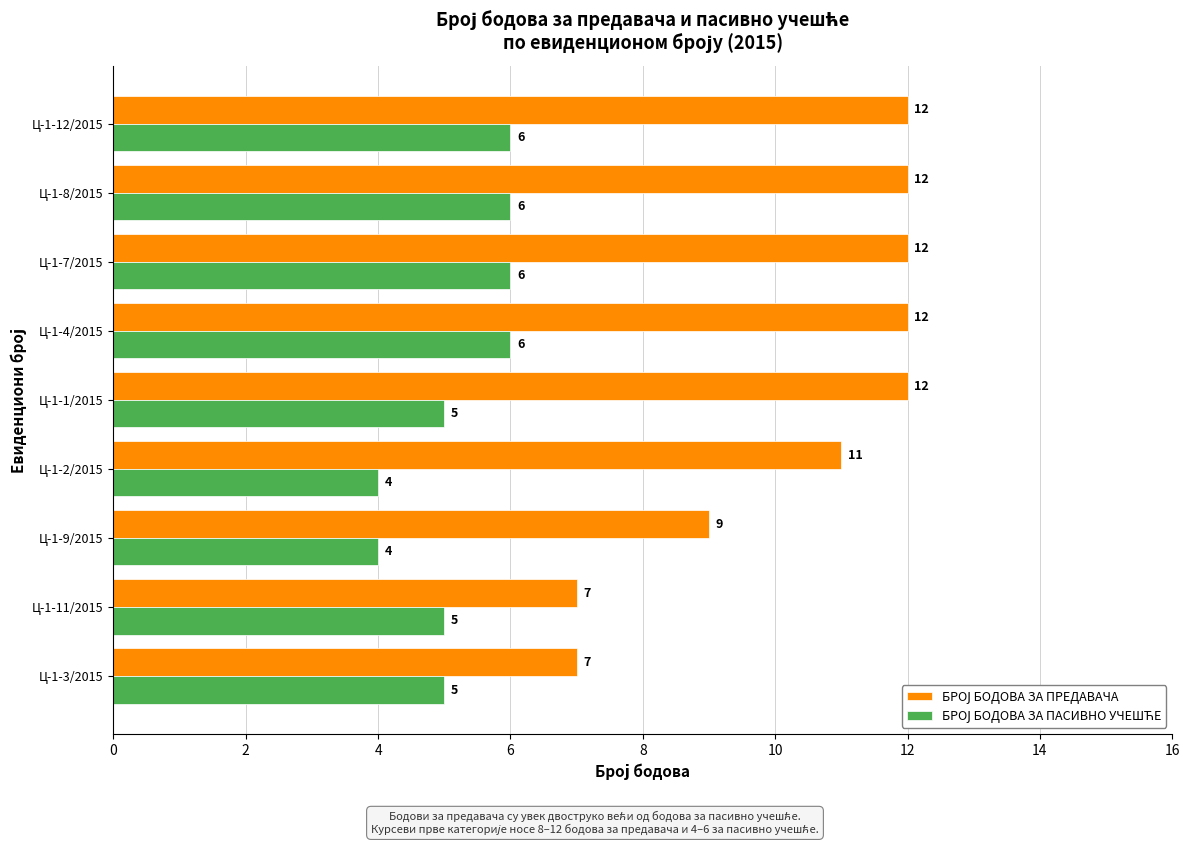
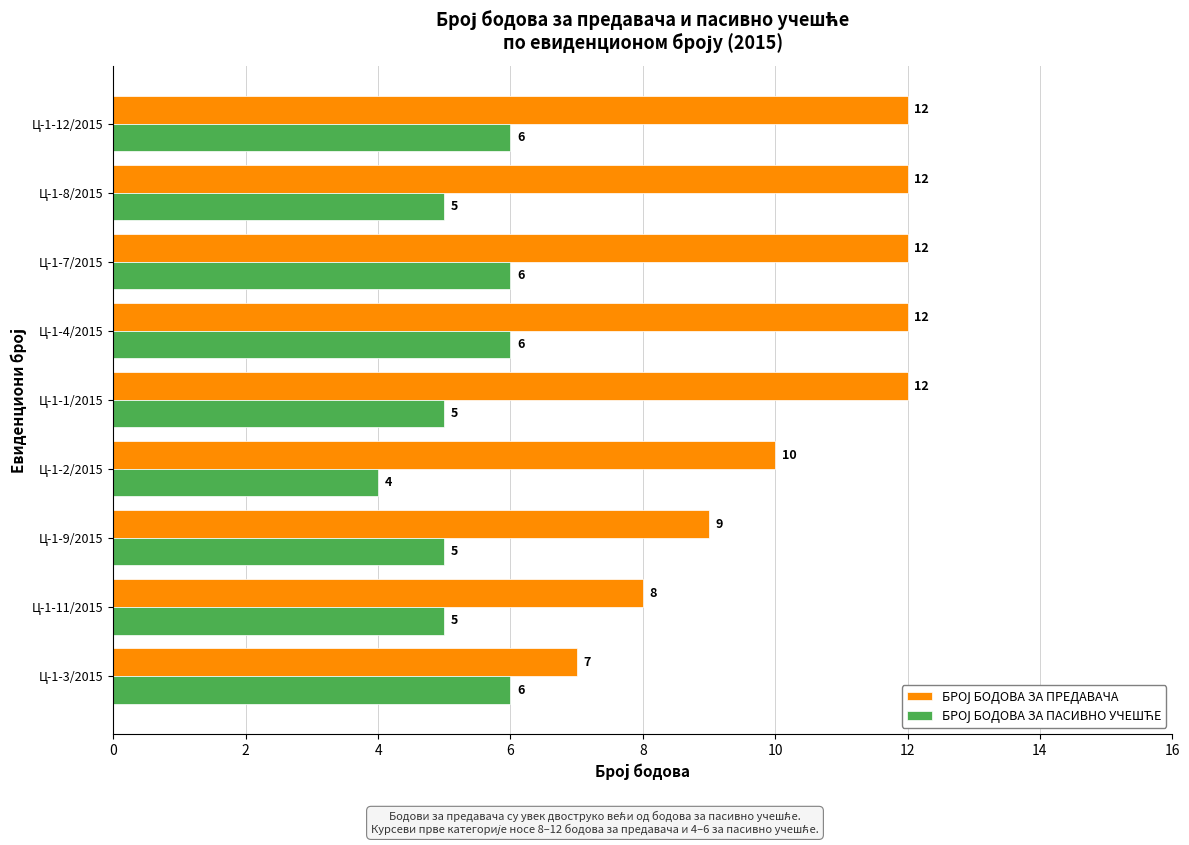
БРОЈ БОДОВА ЗА ПАСИВНО УЧЕШЋЕ, Ц-1-8/2015: 6 -> 5
БРОЈ БОДОВА ЗА ПРЕДАВАЧА, Ц-1-2/2015: 11 -> 10
БРОЈ БОДОВА ЗА ПАСИВНО УЧЕШЋЕ, Ц-1-9/2015: 4 -> 5
БРОЈ БОДОВА ЗА ПРЕДАВАЧА, Ц-1-11/2015: 7 -> 8
БРОЈ БОДОВА ЗА ПАСИВНО УЧЕШЋЕ, Ц-1-3/2015: 5 -> 6
